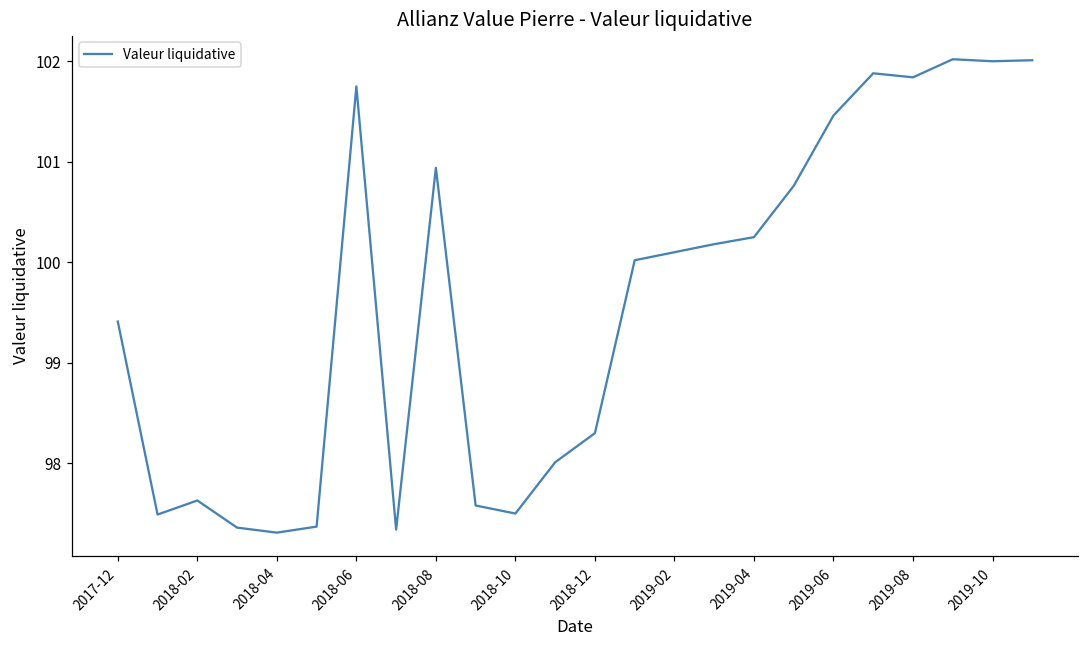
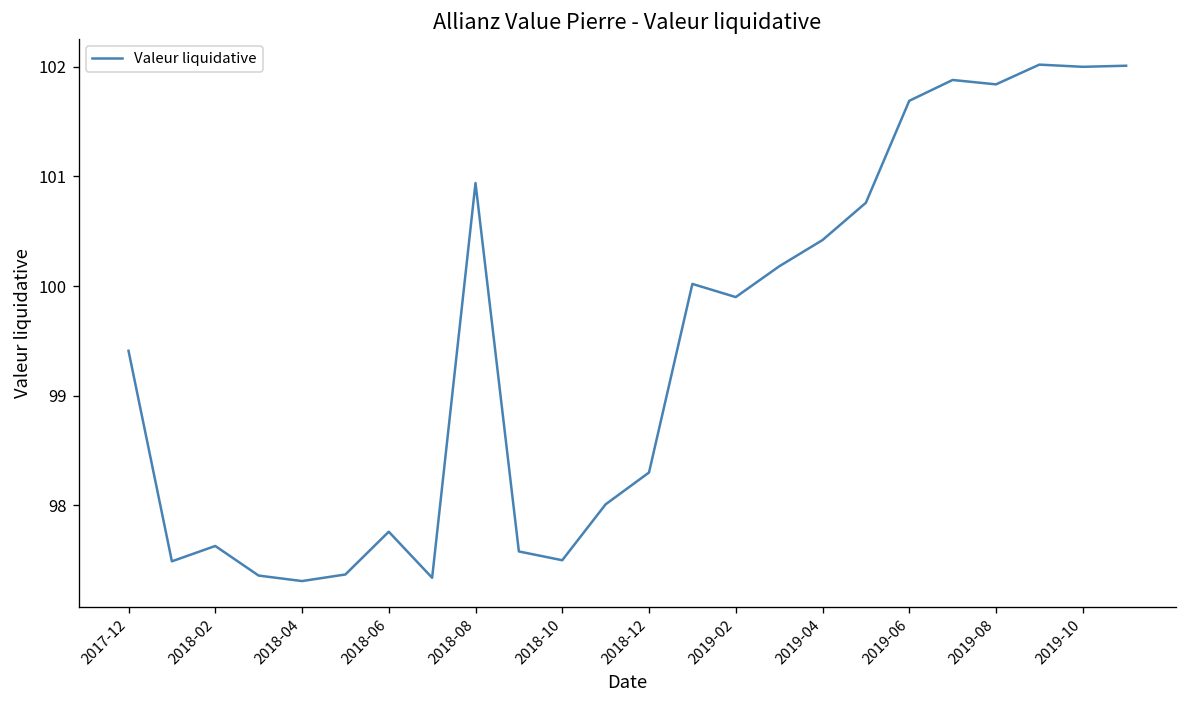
2018-06: 101.8 -> 97.8
2019-02: 100.1 -> 99.9
2019-04: 100.3 -> 100.4
2019-06: 101.5 -> 101.7
